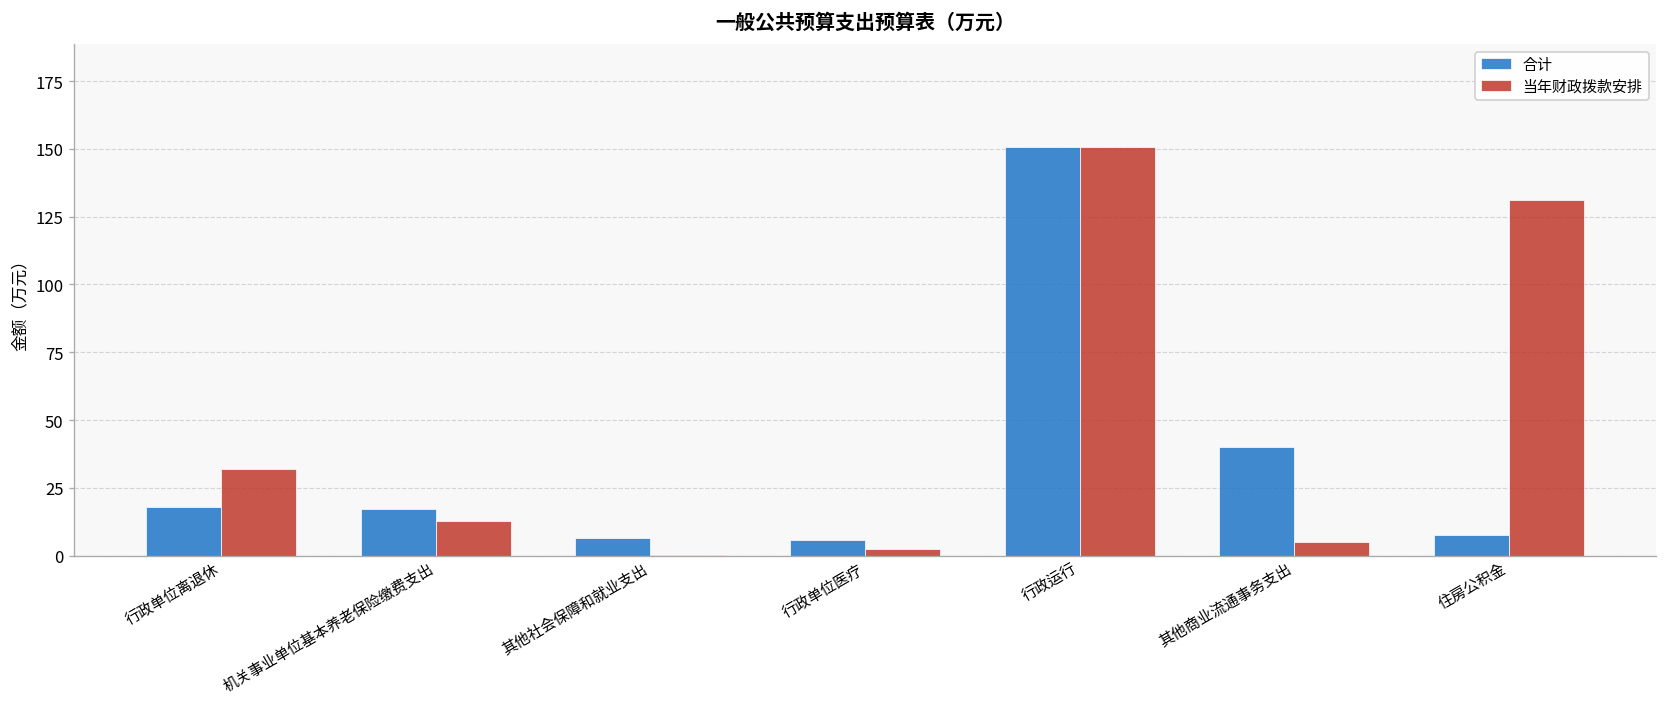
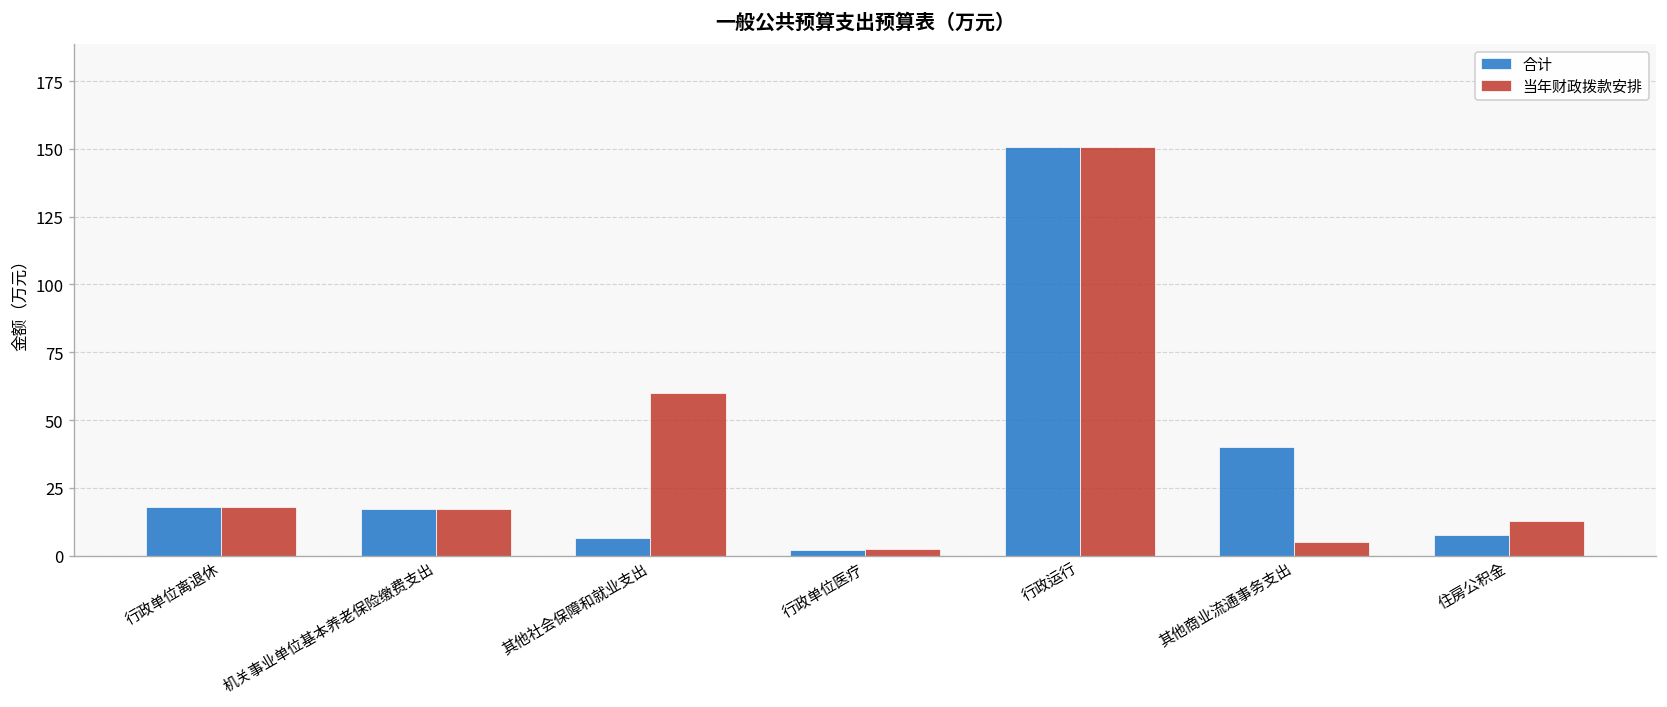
当年财政拨款安排, 行政单位离退休: 32 -> 18
当年财政拨款安排, 机关事业单位基本养老保险缴费支出: 13 -> 17
当年财政拨款安排, 其他社会保障和就业支出: 0 -> 60
合计, 行政单位医疗: 6 -> 2
当年财政拨款安排, 住房公积金: 131 -> 13
